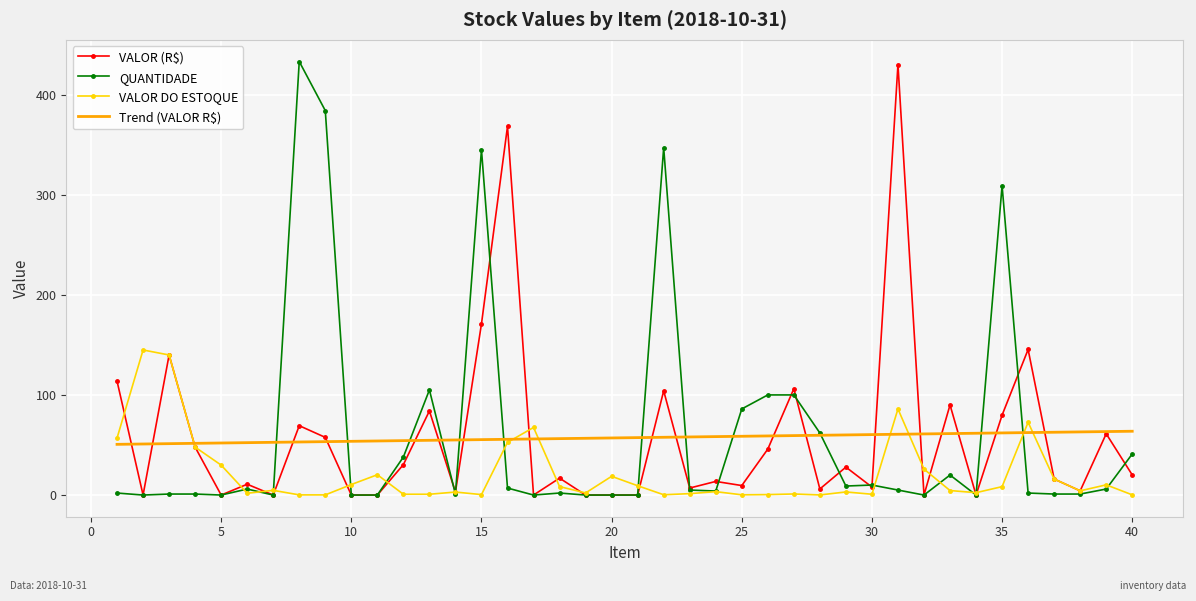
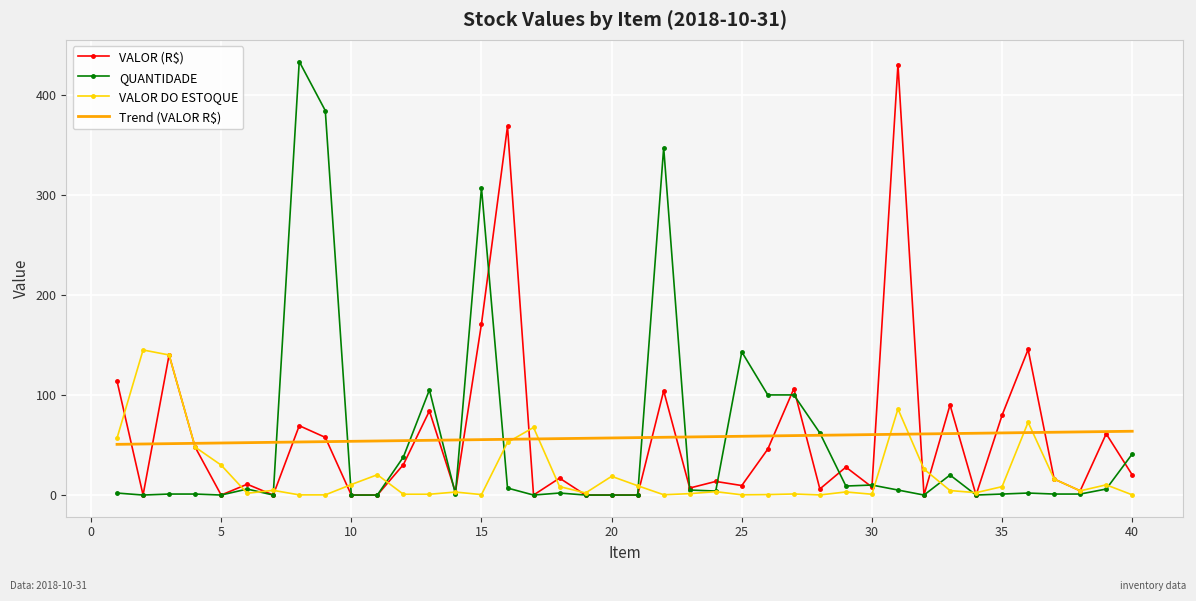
QUANTIDADE, 15: 345 -> 307
QUANTIDADE, 25: 86 -> 143
QUANTIDADE, 35: 309 -> 1
